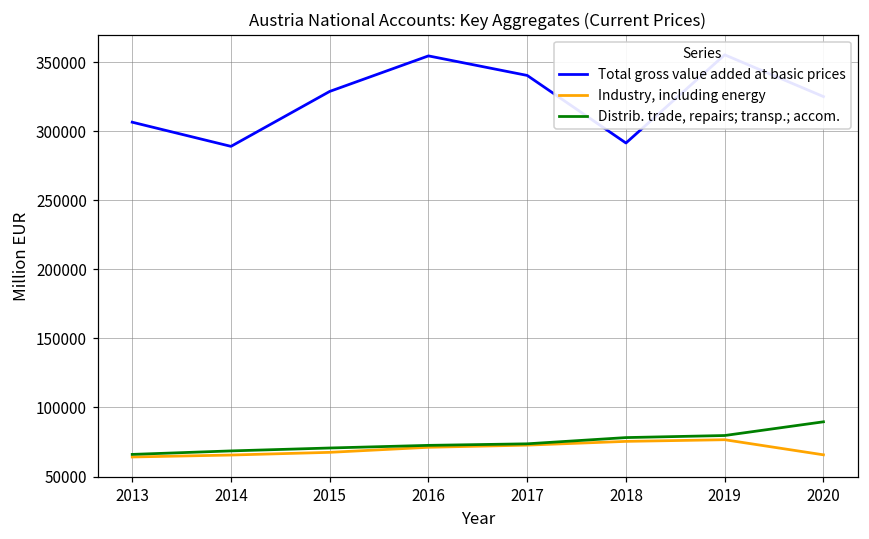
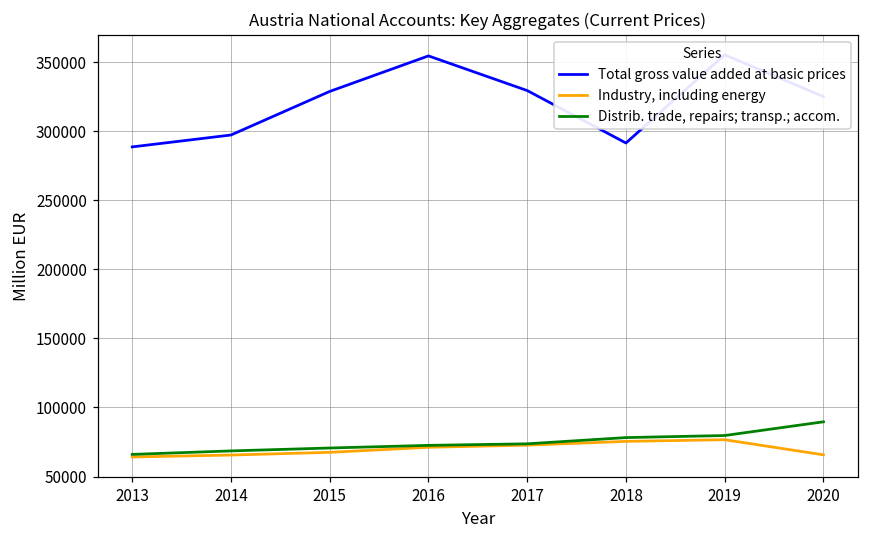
Total gross value added at basic prices, 2013: 307000 -> 289000
Total gross value added at basic prices, 2014: 289000 -> 297000
Total gross value added at basic prices, 2017: 340000 -> 329000
